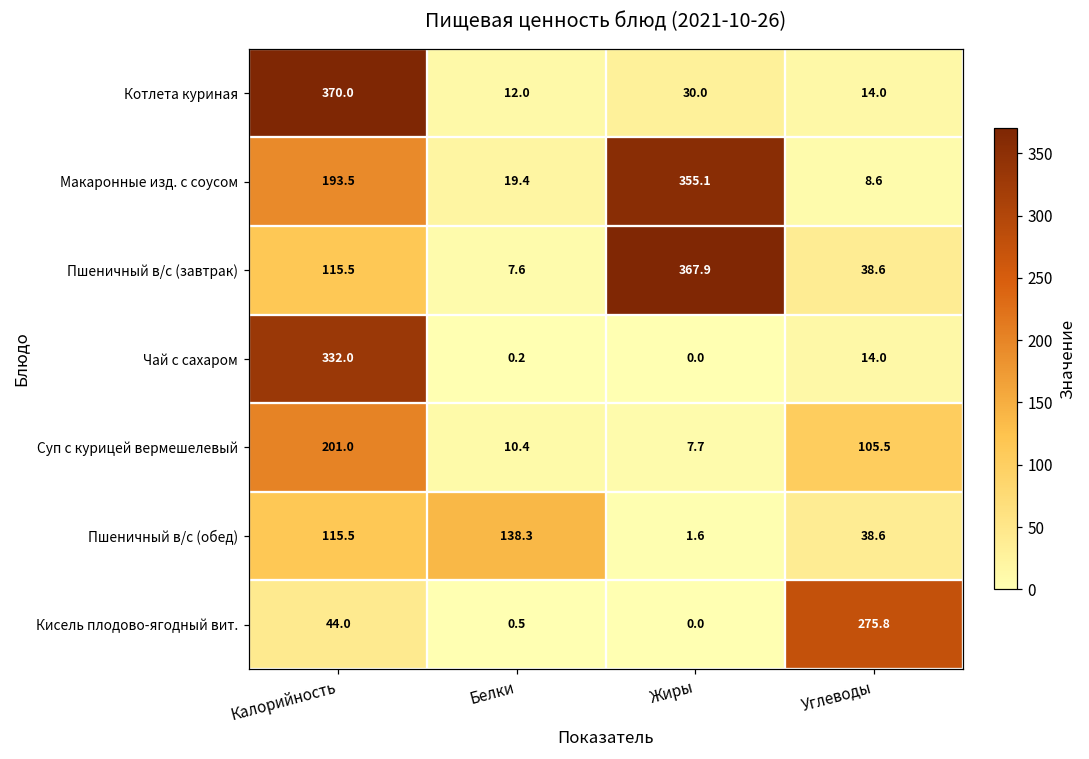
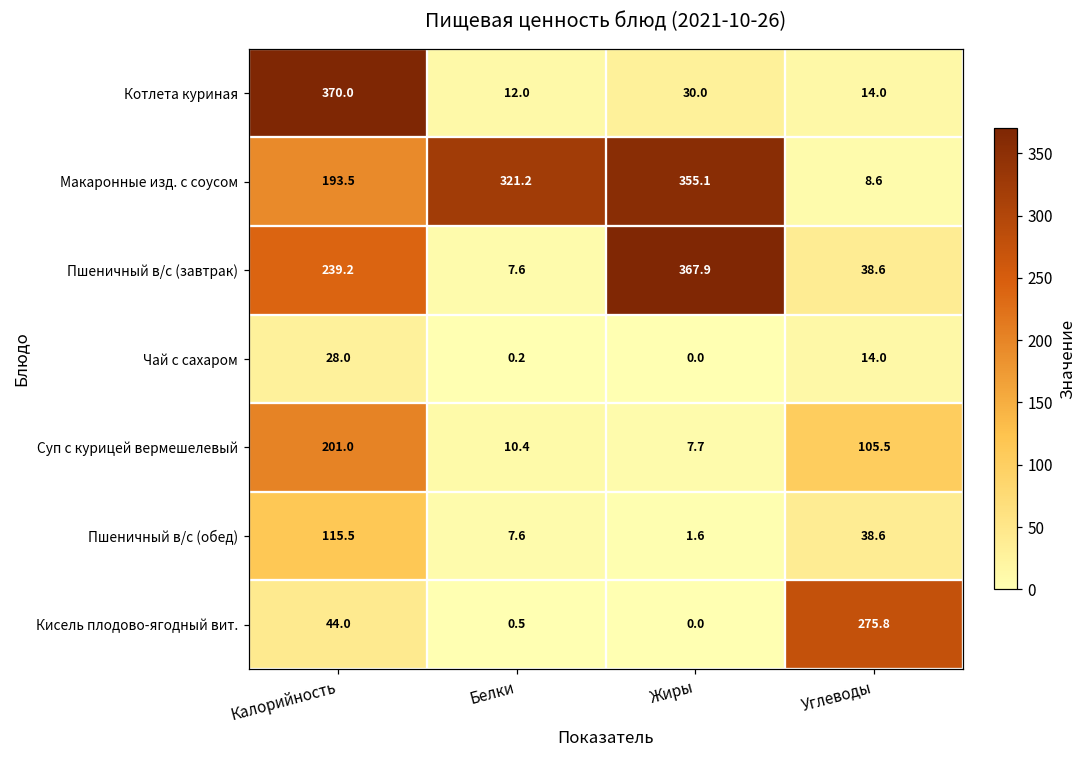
Макаронные изд. с соусом, Белки: 19.4 -> 321.2
Пшеничный в/с (завтрак), Калорийность: 115.5 -> 239.2
Чай с сахаром, Калорийность: 332.0 -> 28.0
Пшеничный в/с (обед), Белки: 138.3 -> 7.6
